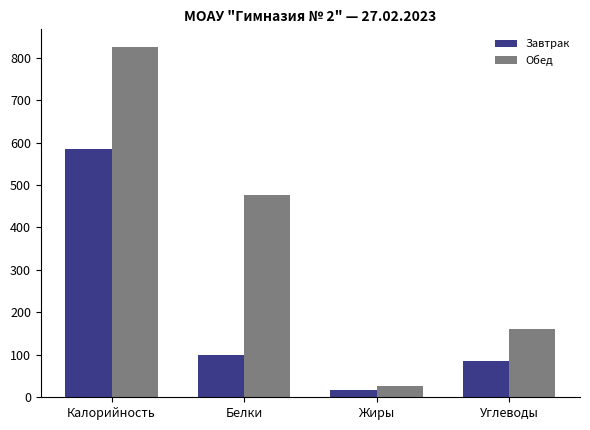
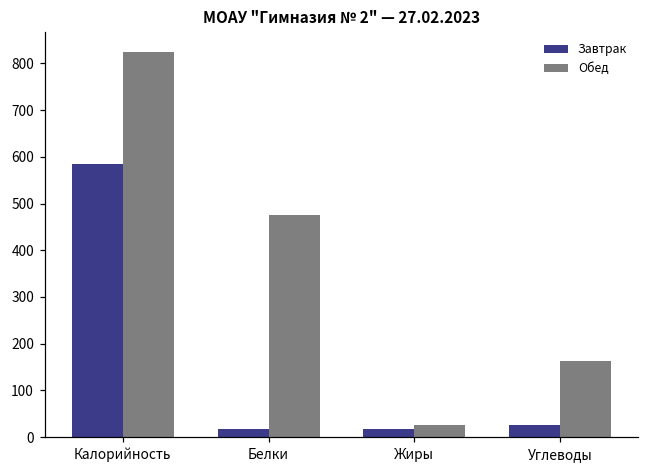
Завтрак, Белки: 100 -> 20
Завтрак, Углеводы: 90 -> 30
